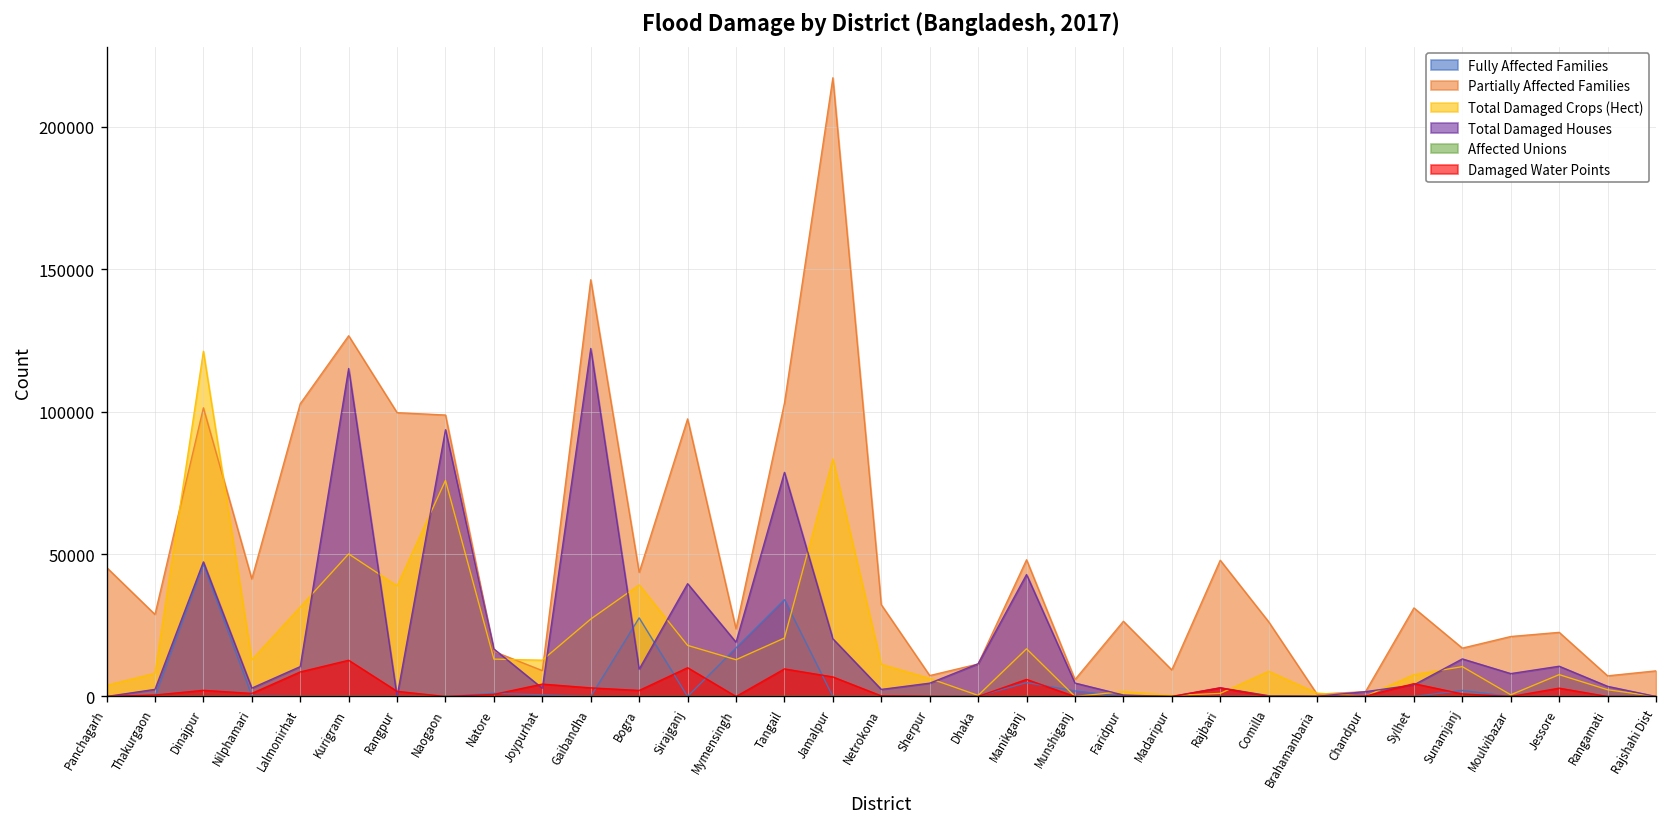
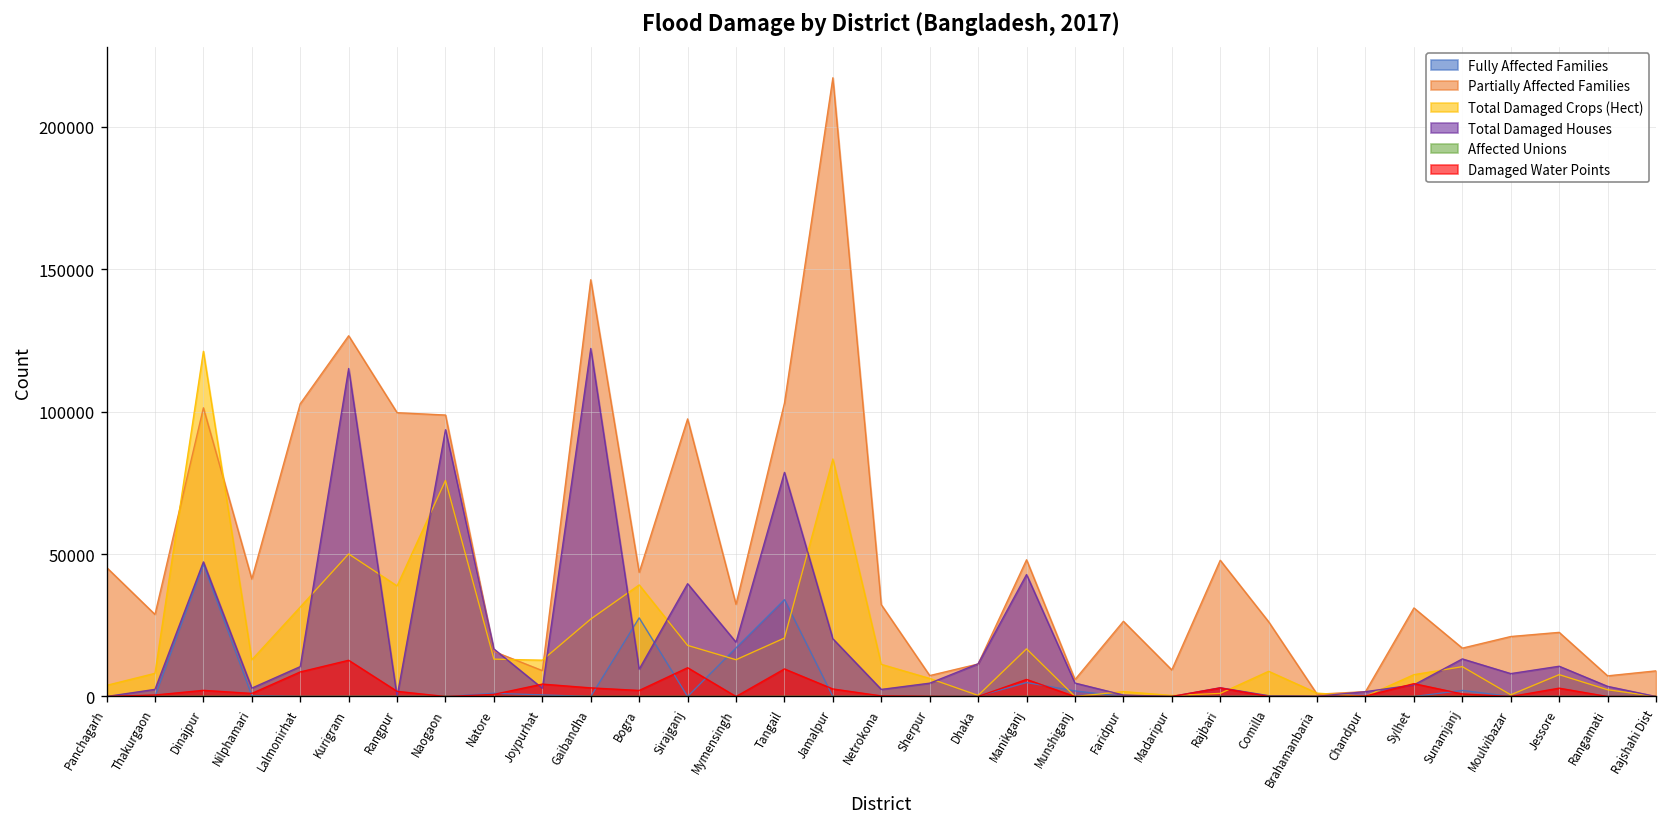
Partially Affected Families, Mymensingh: 24000 -> 32000
Damaged Water Points, Jamalpur: 7000 -> 3000
